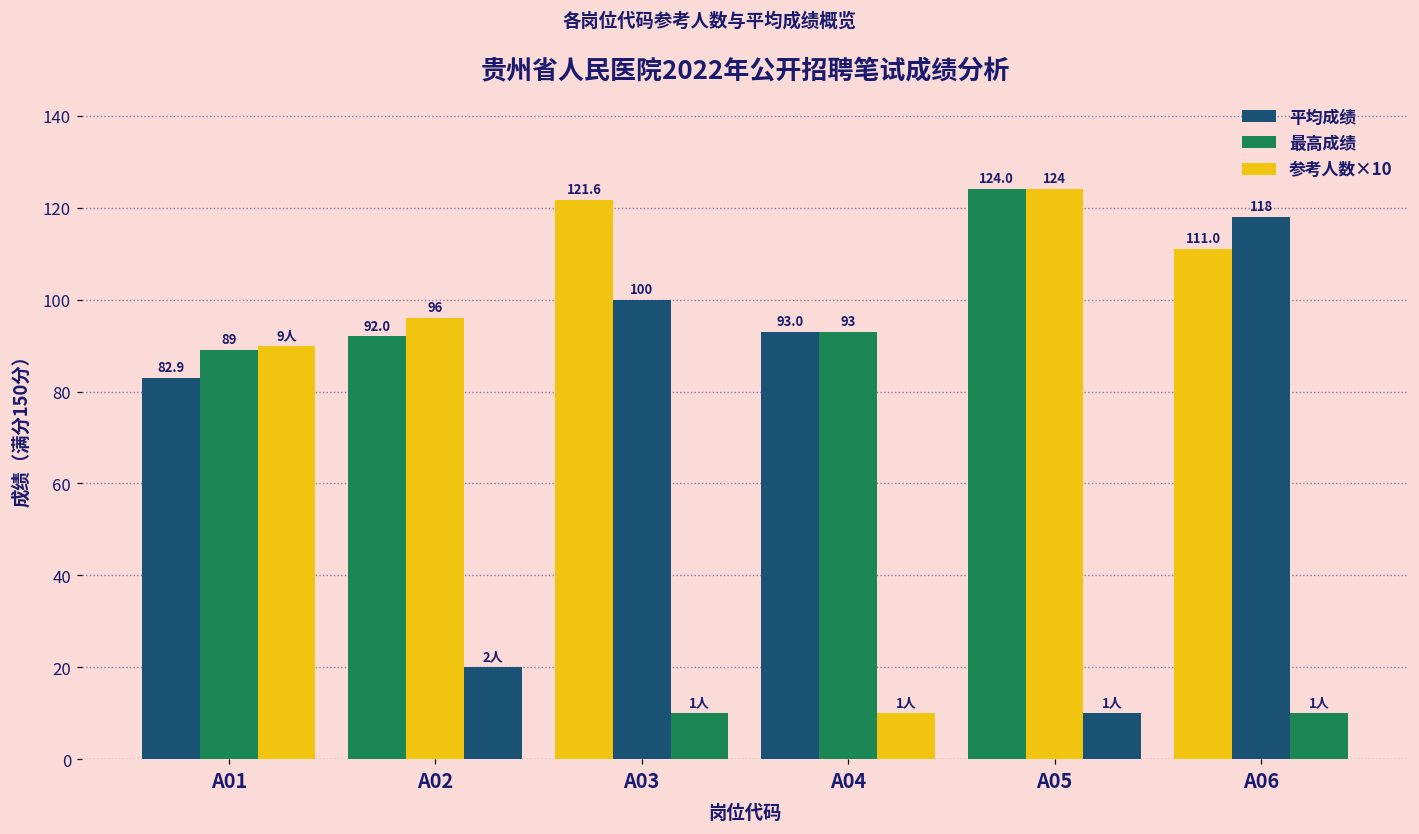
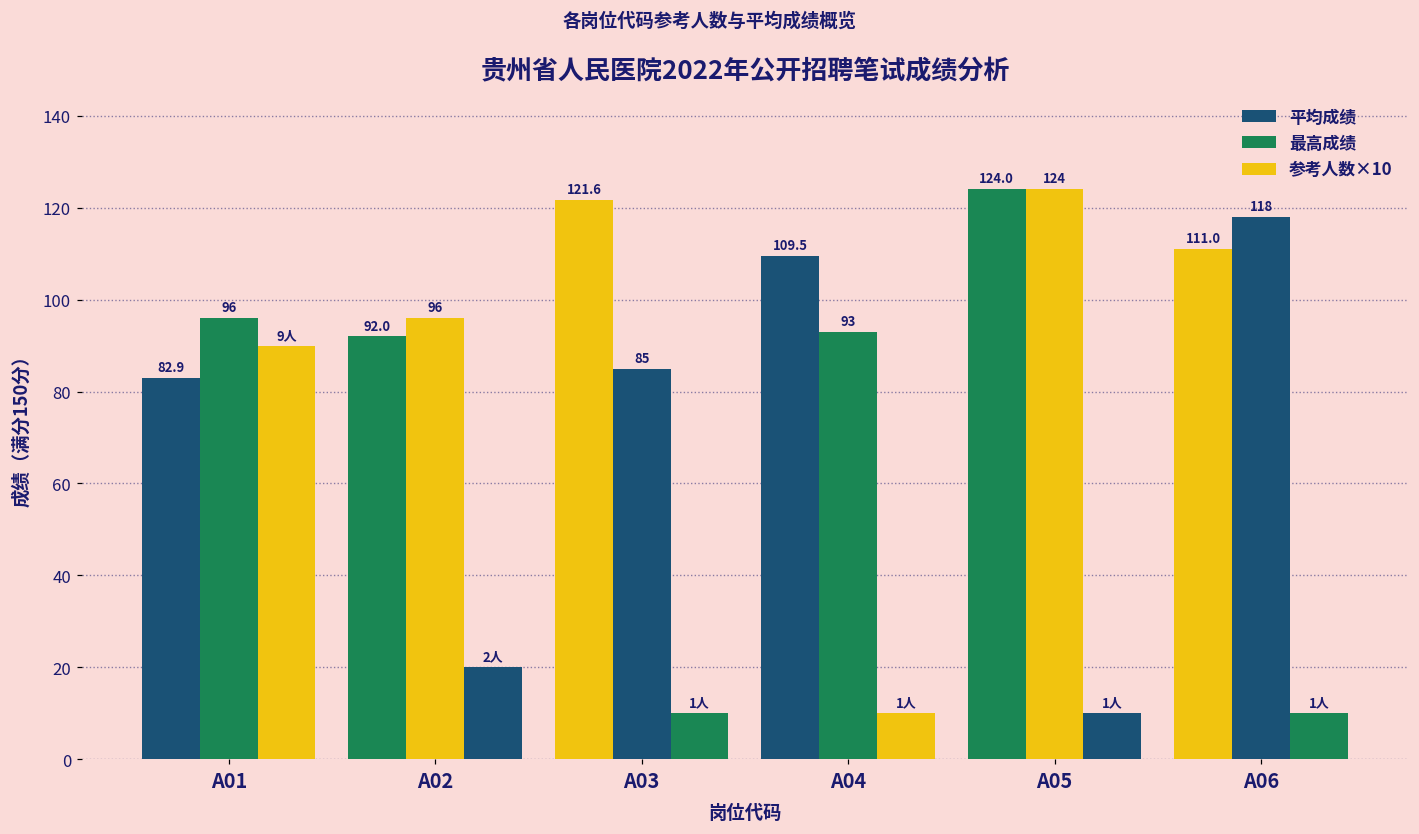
最高成绩, A01: 89 -> 96
最高成绩, A03: 100 -> 85
平均成绩, A04: 93.0 -> 109.5
